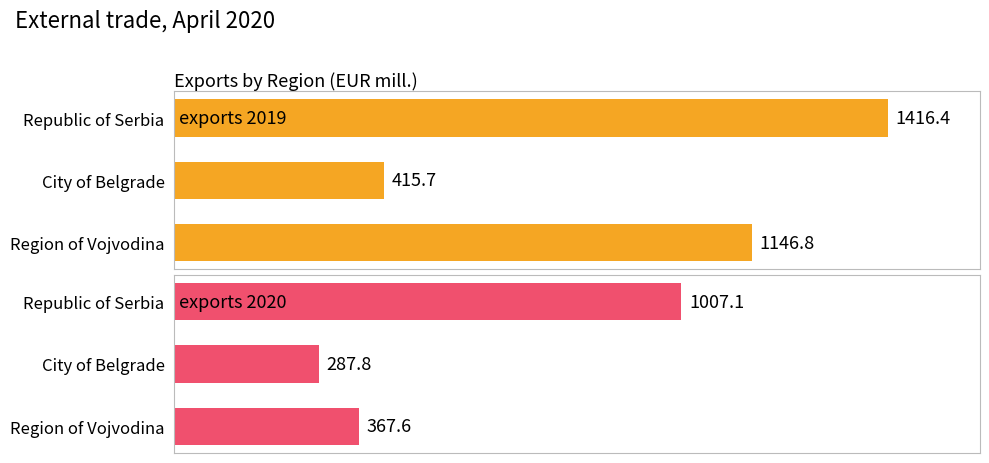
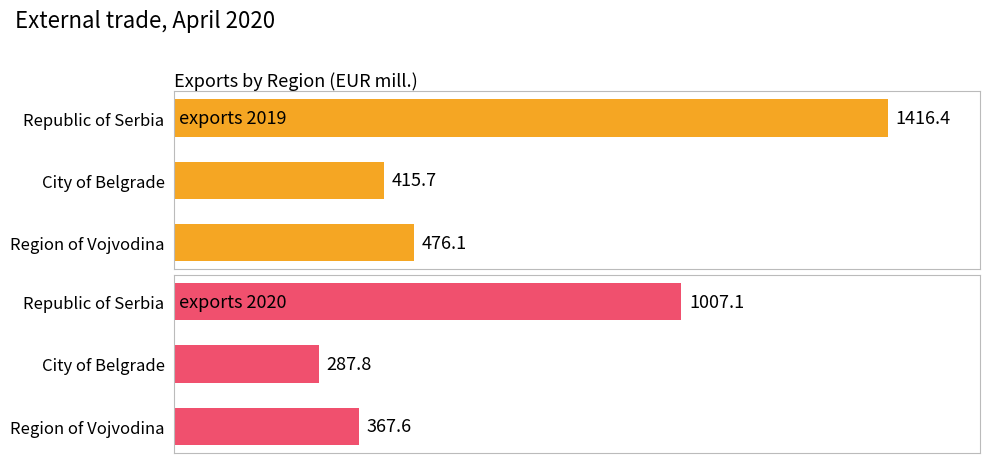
Exports by Region (EUR mill.), Region of Vojvodina: 1146.8 -> 476.1
